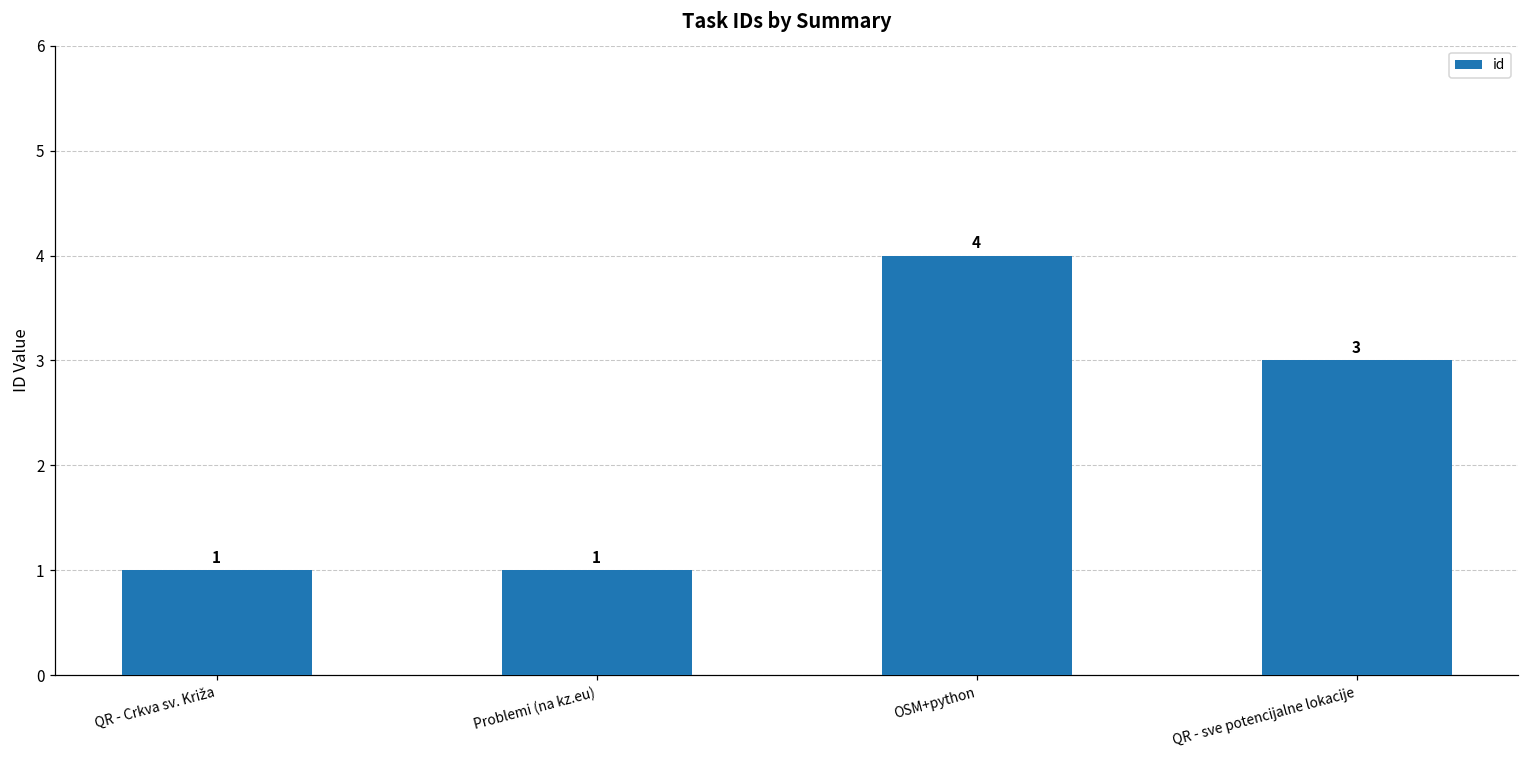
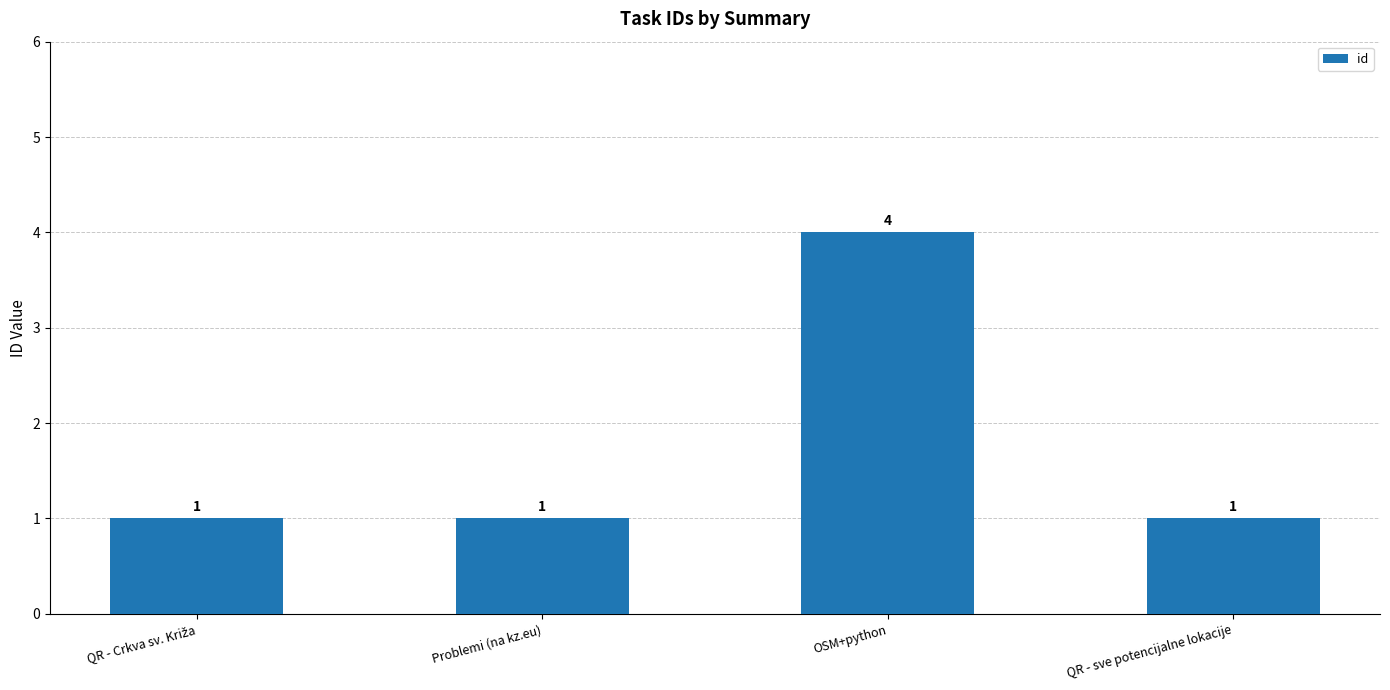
QR - sve potencijalne lokacije: 3 -> 1
